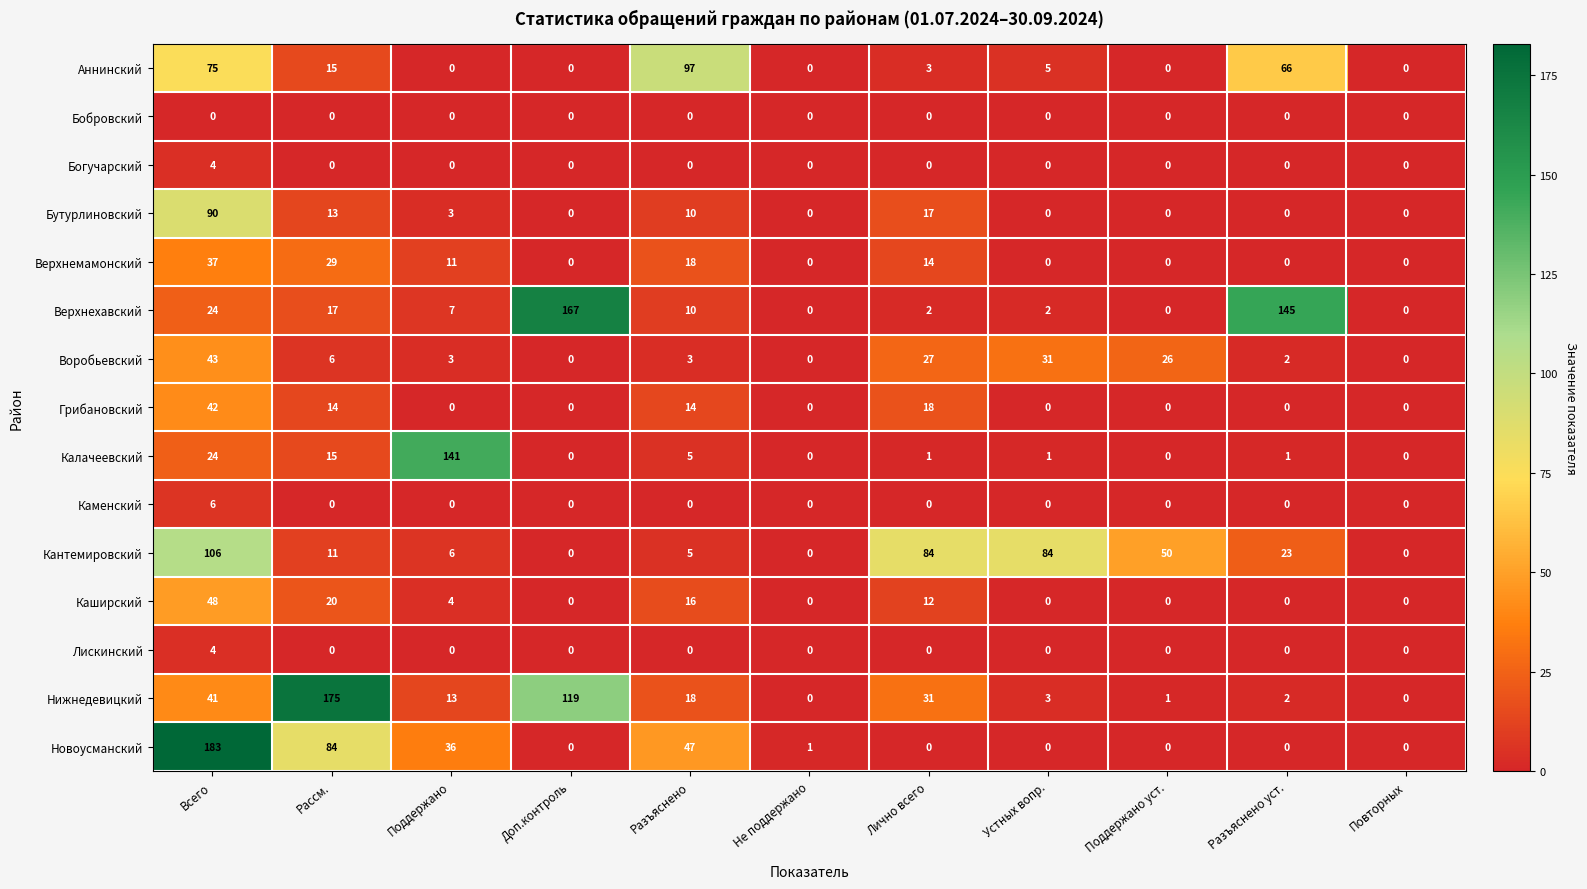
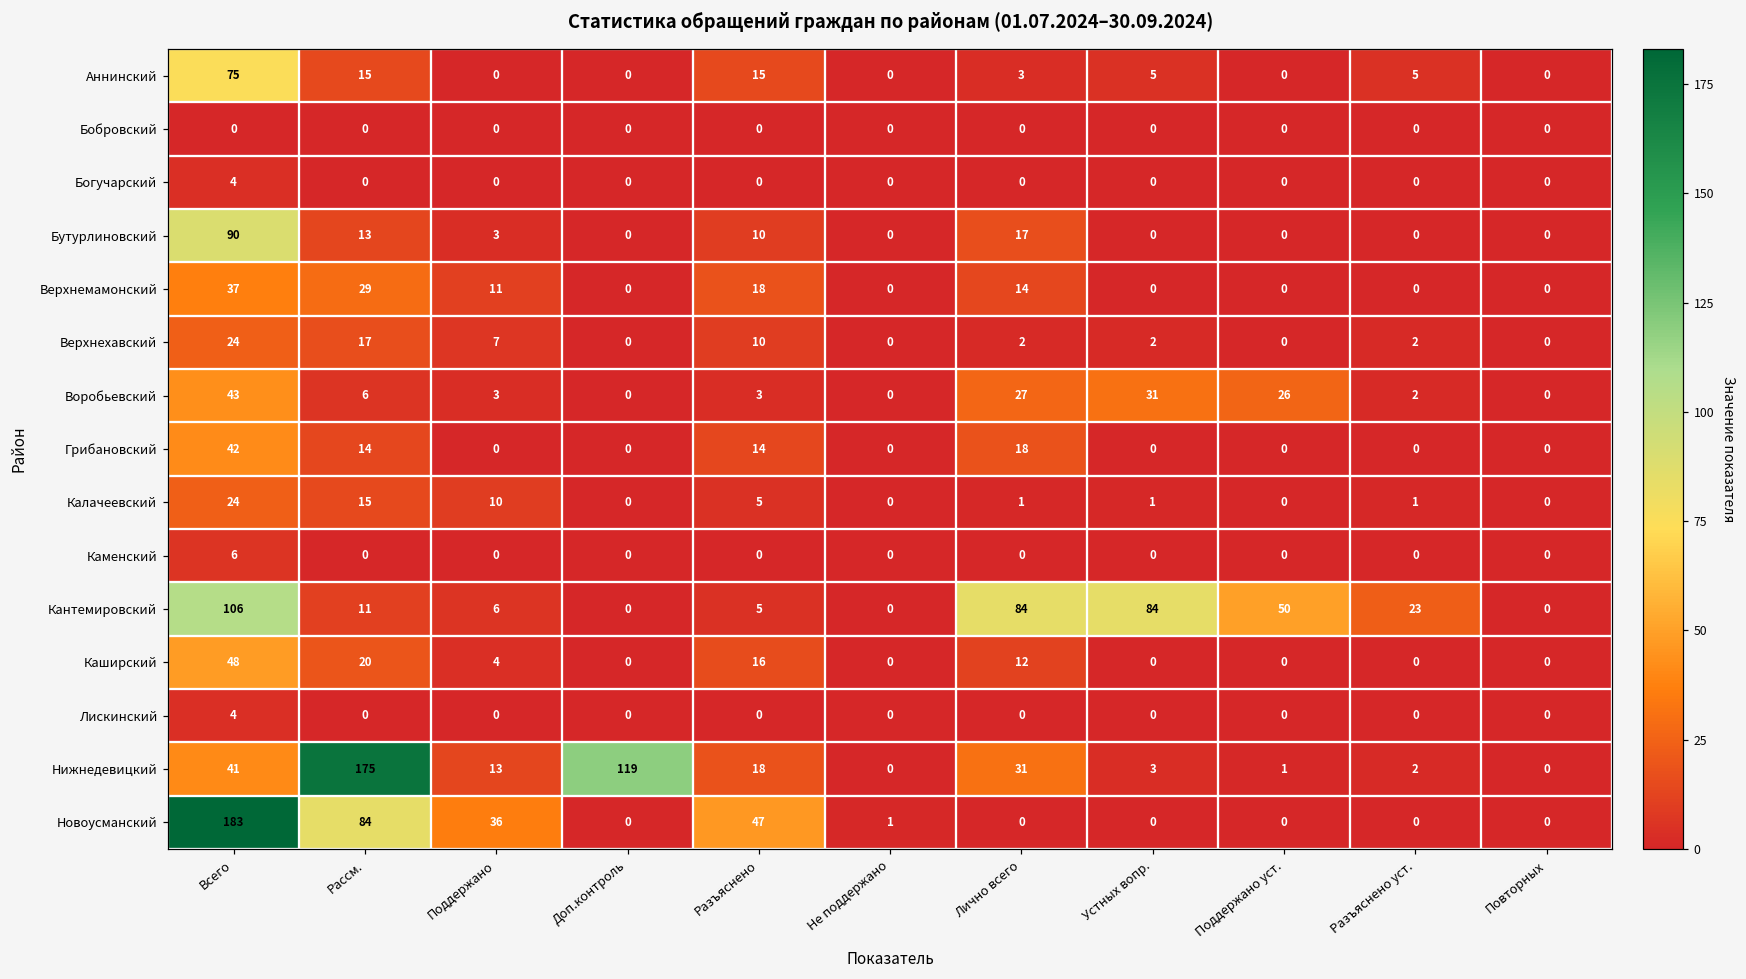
Аннинский, Разъяснено: 97 -> 15
Аннинский, Разъяснено уст.: 66 -> 5
Верхнехавский, Доп.контроль: 167 -> 0
Верхнехавский, Разъяснено уст.: 145 -> 2
Калачеевский, Поддержано: 141 -> 10
